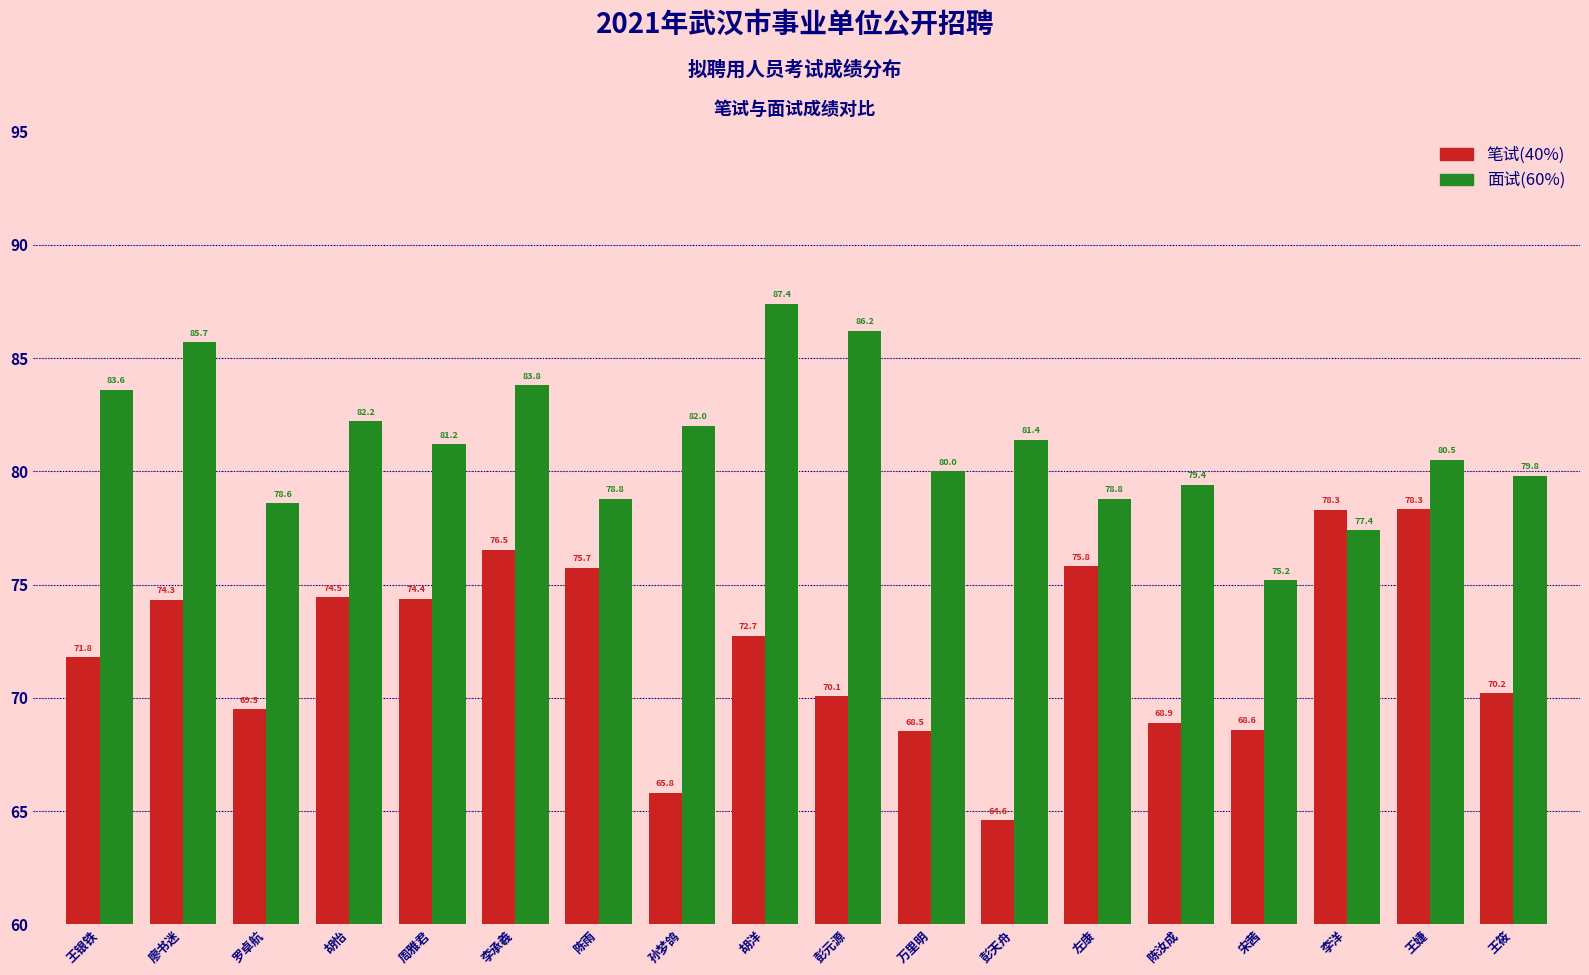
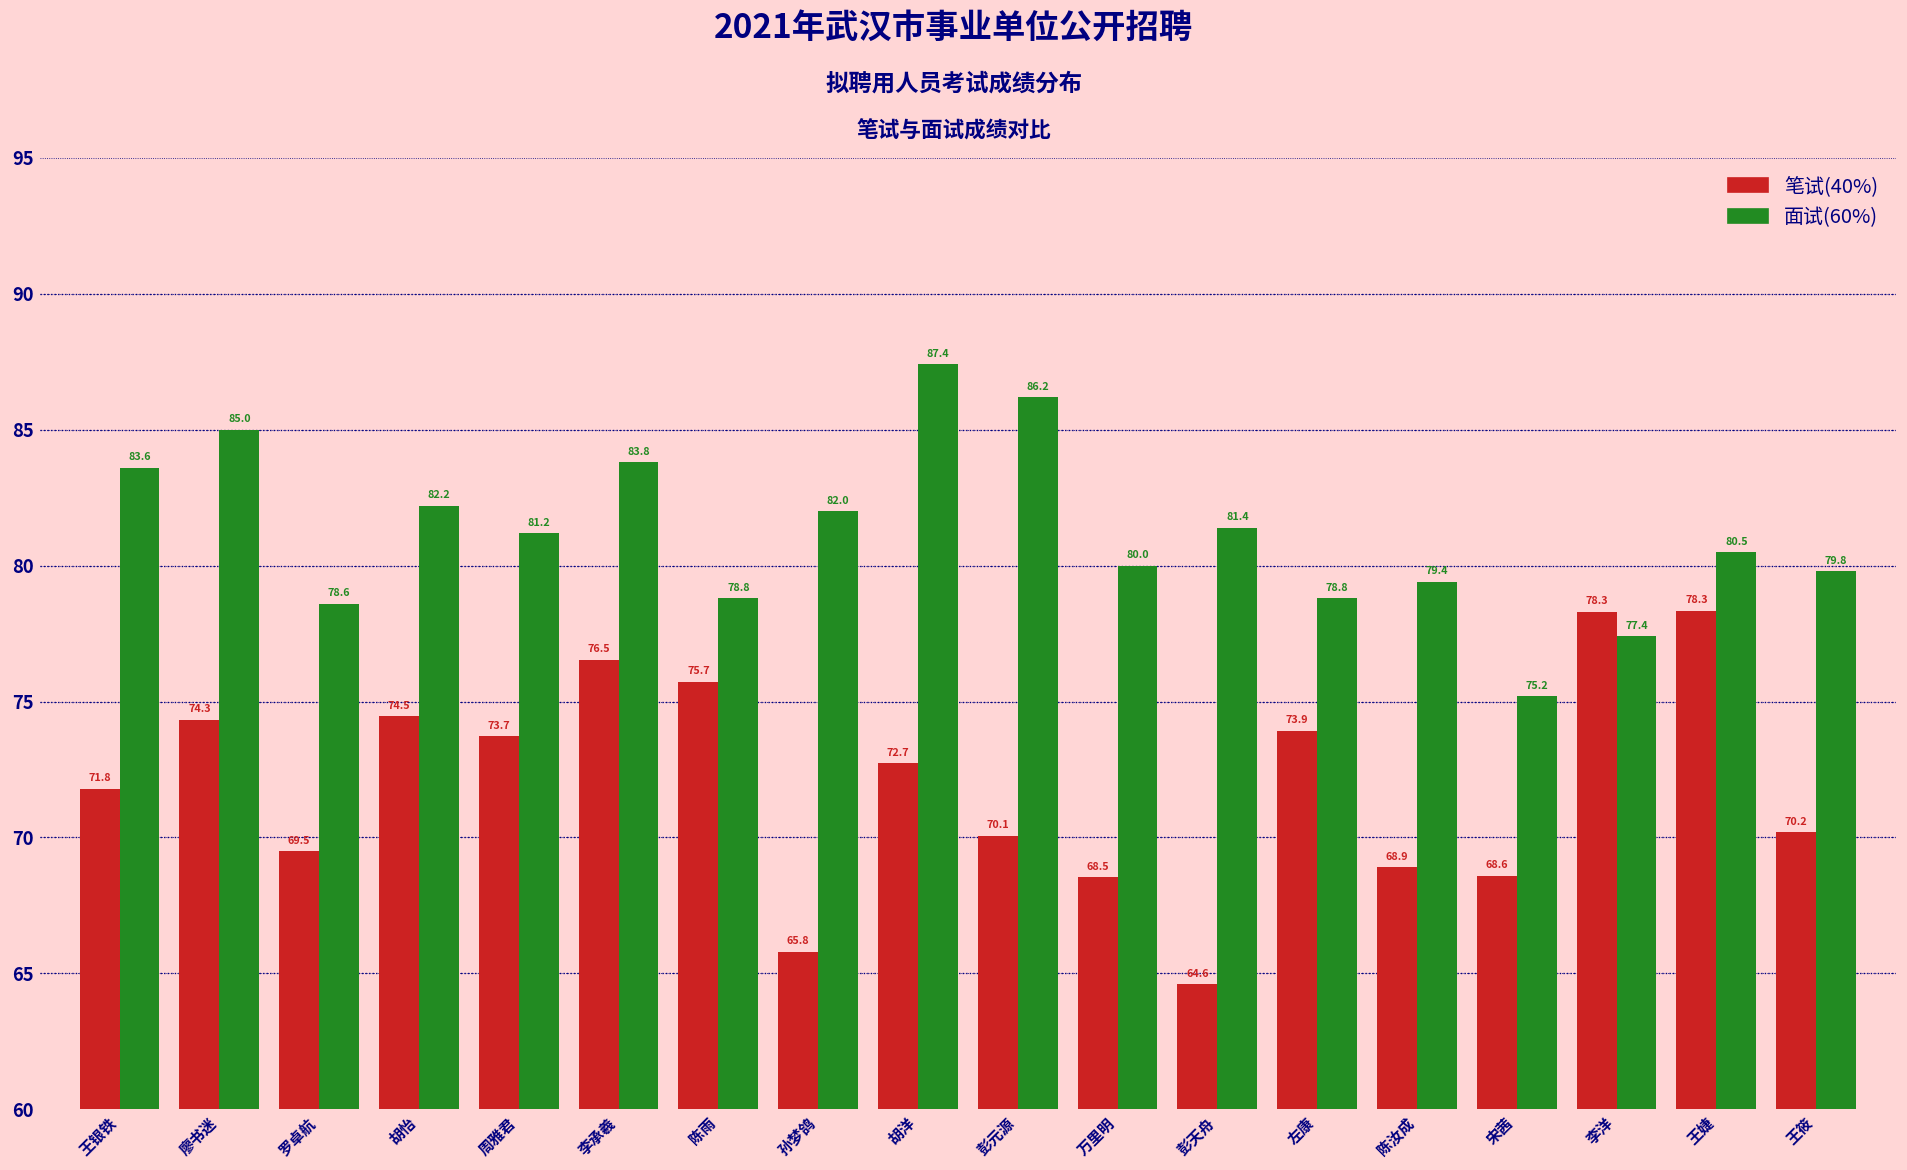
面试(60%), 廖书迷: 85.7 -> 85.0
笔试(40%), 周雅君: 74.4 -> 73.7
笔试(40%), 左康: 75.8 -> 73.9
